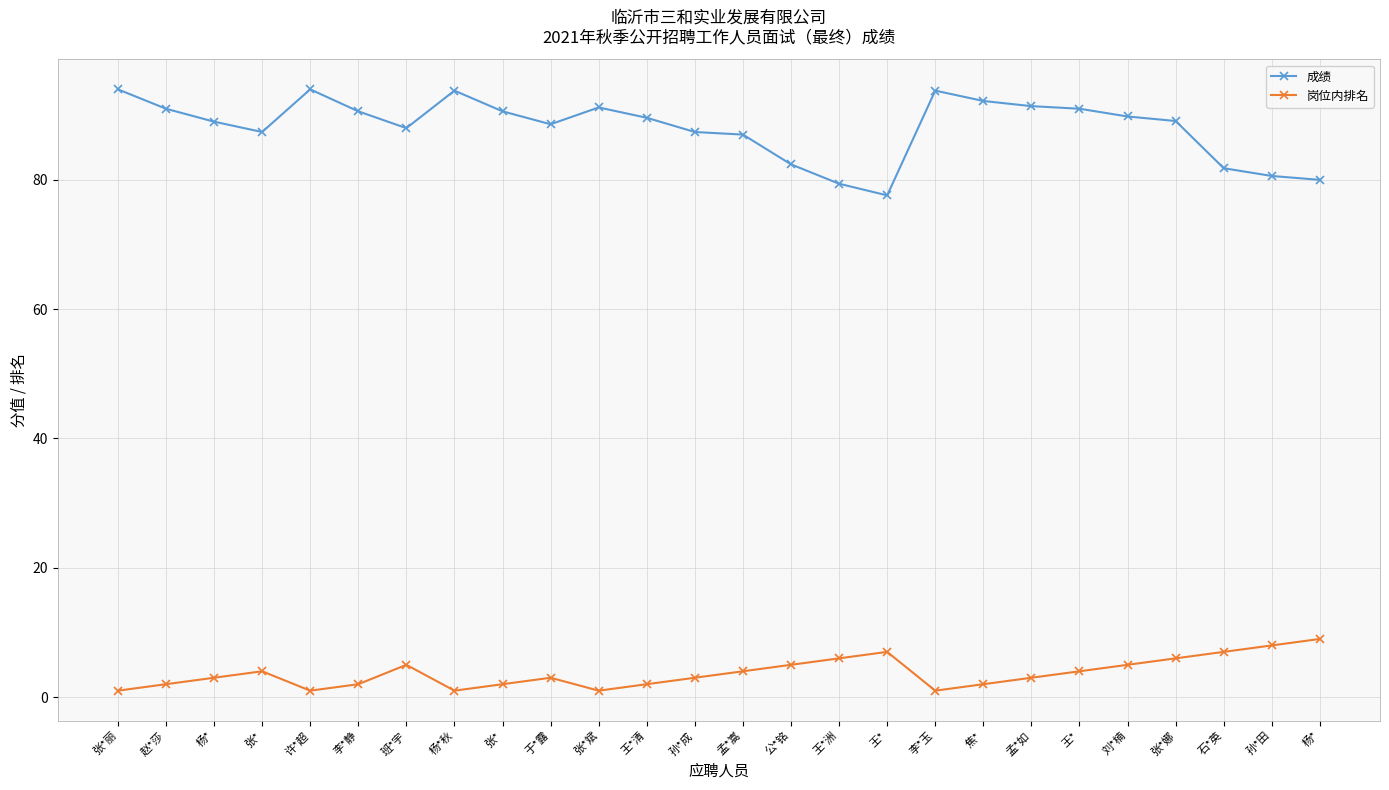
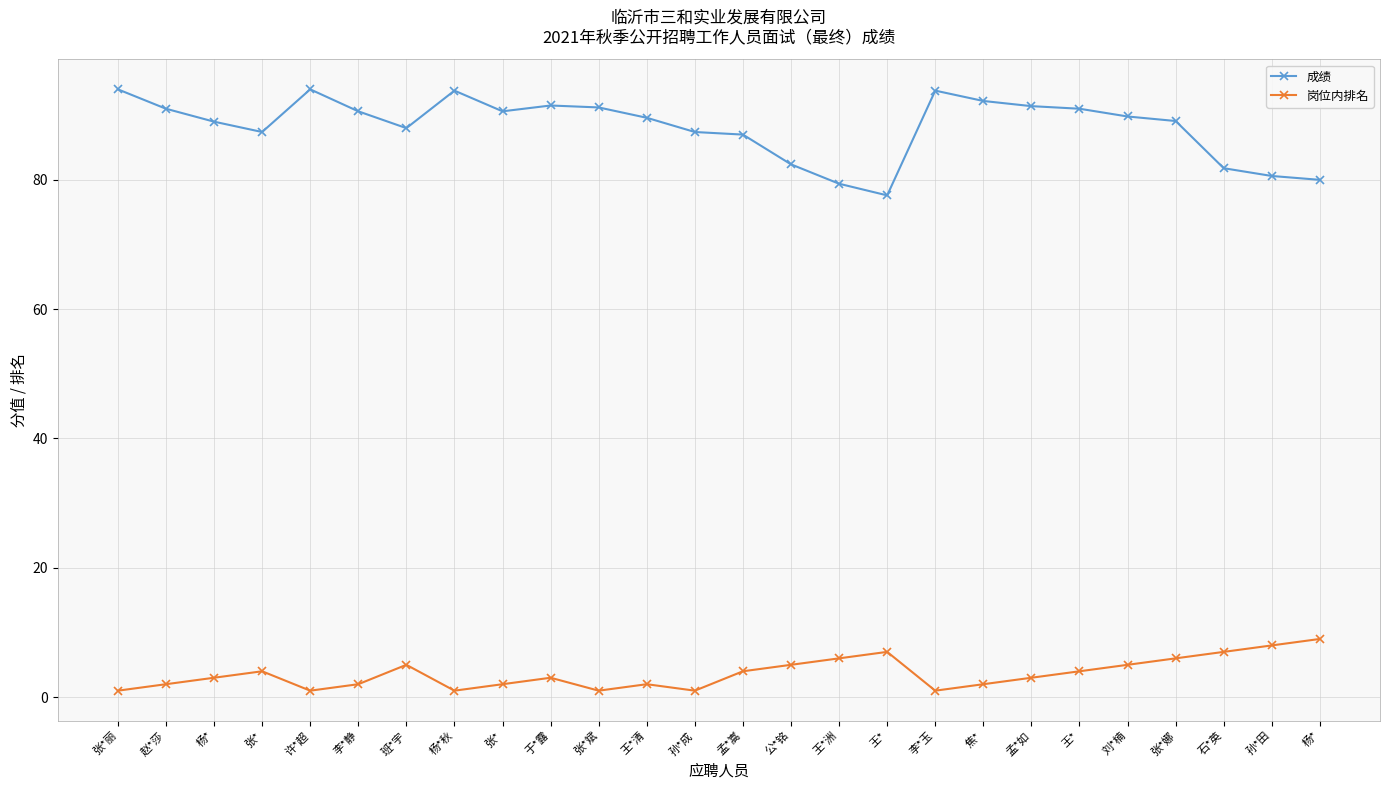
成绩, 于*露: 89 -> 92
岗位内排名, 孙*成: 3 -> 1
